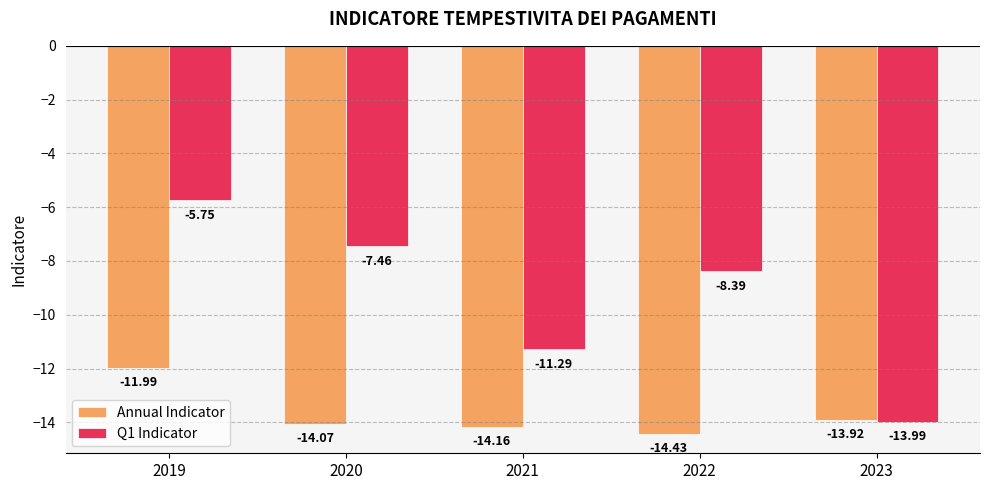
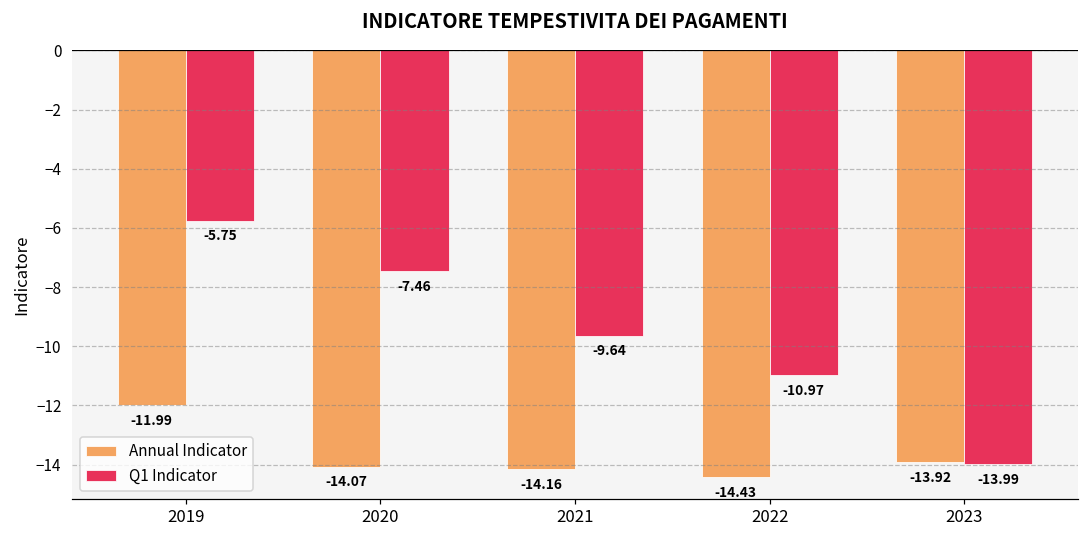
Q1 Indicator, 2021: -11.29 -> -9.64
Q1 Indicator, 2022: -8.39 -> -10.97
